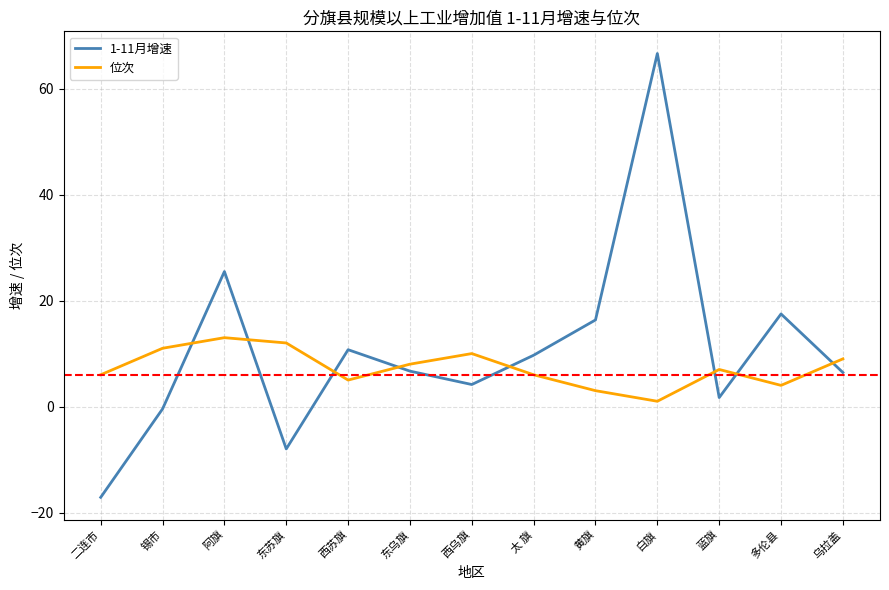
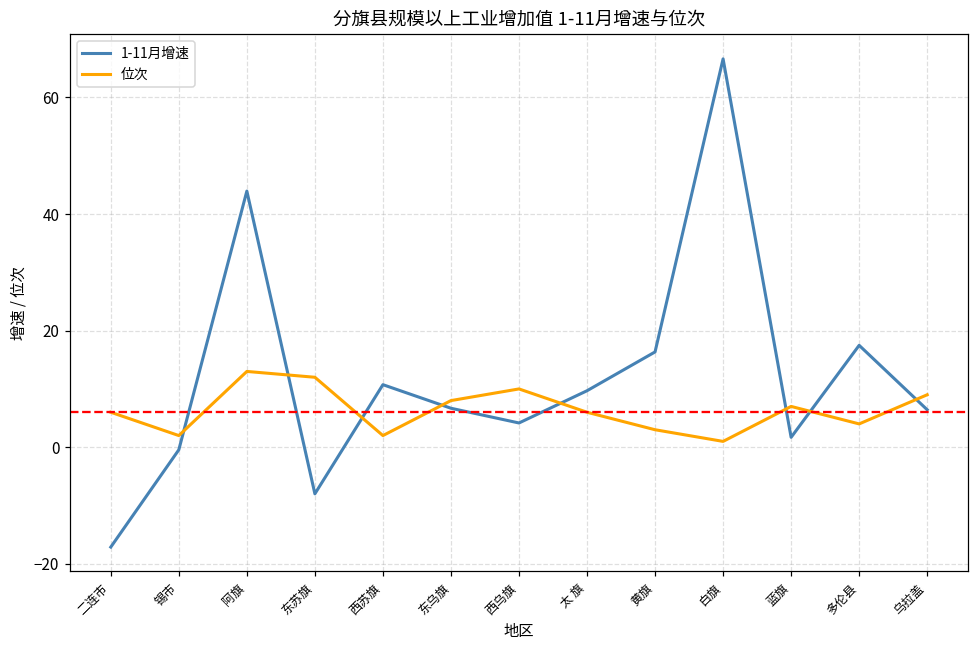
位次, 锡市: 11 -> 2
1-11月增速, 阿旗: 25 -> 44
位次, 西苏旗: 5 -> 2
